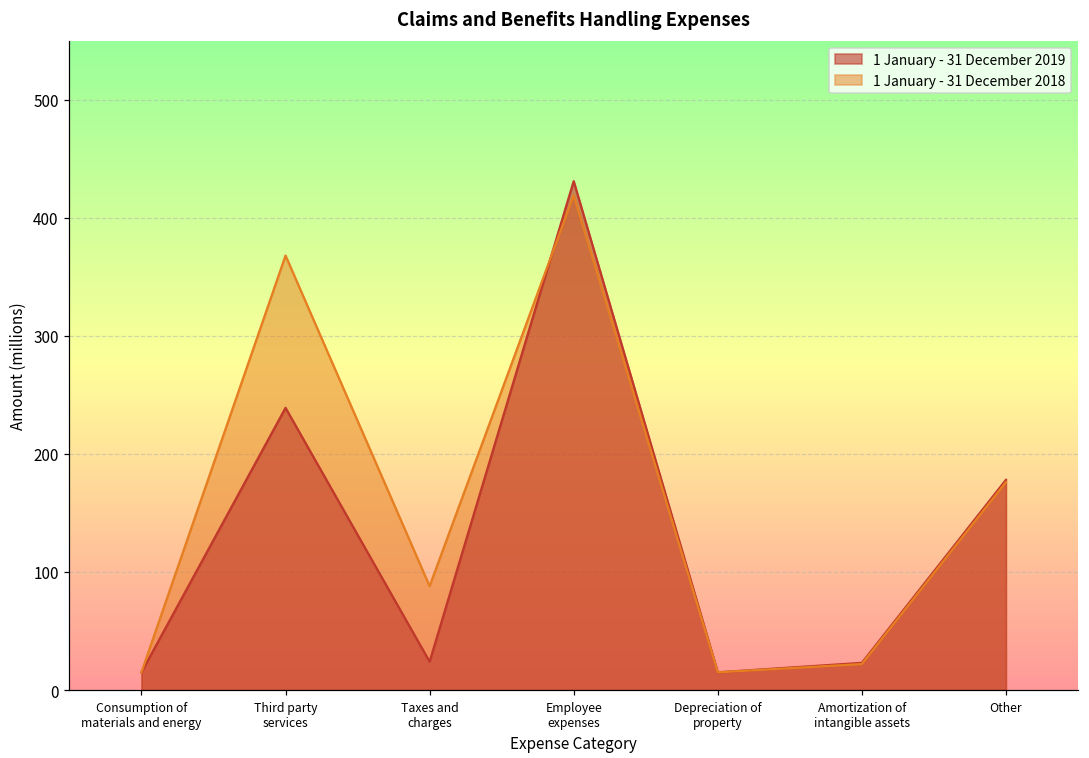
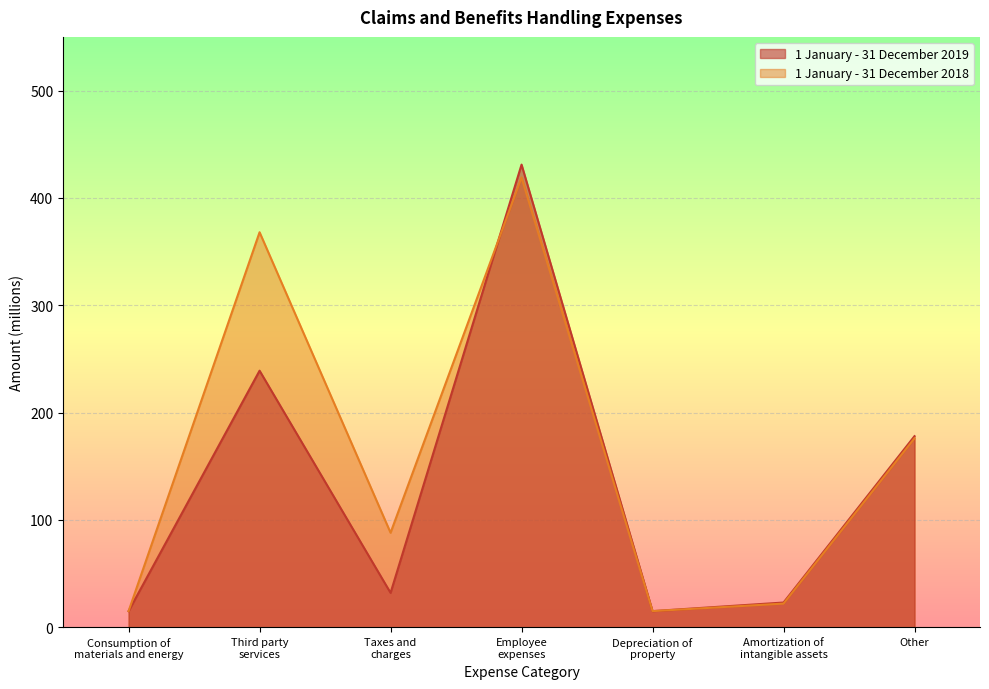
1 January - 31 December 2019, Taxes and charges: 24 -> 32
